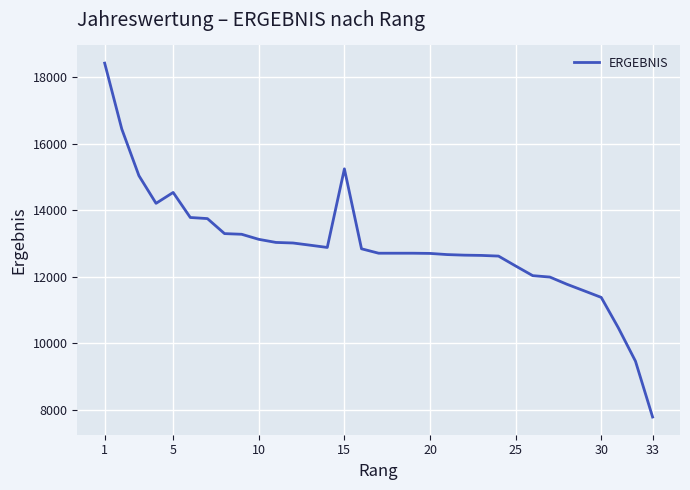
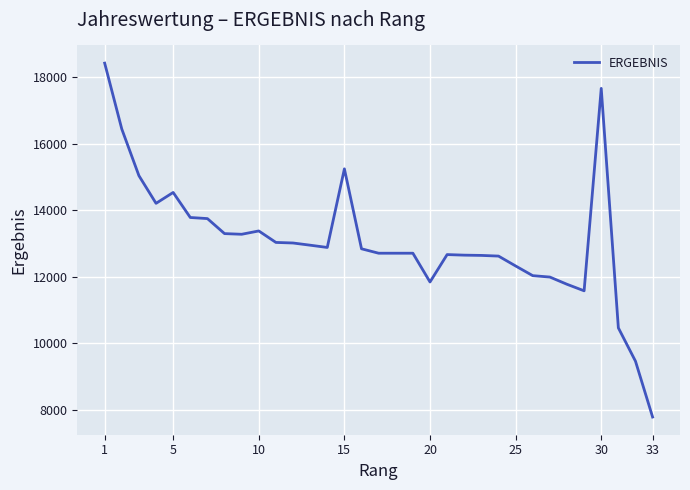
10: 13100 -> 13400
20: 12700 -> 11800
30: 11400 -> 17700
